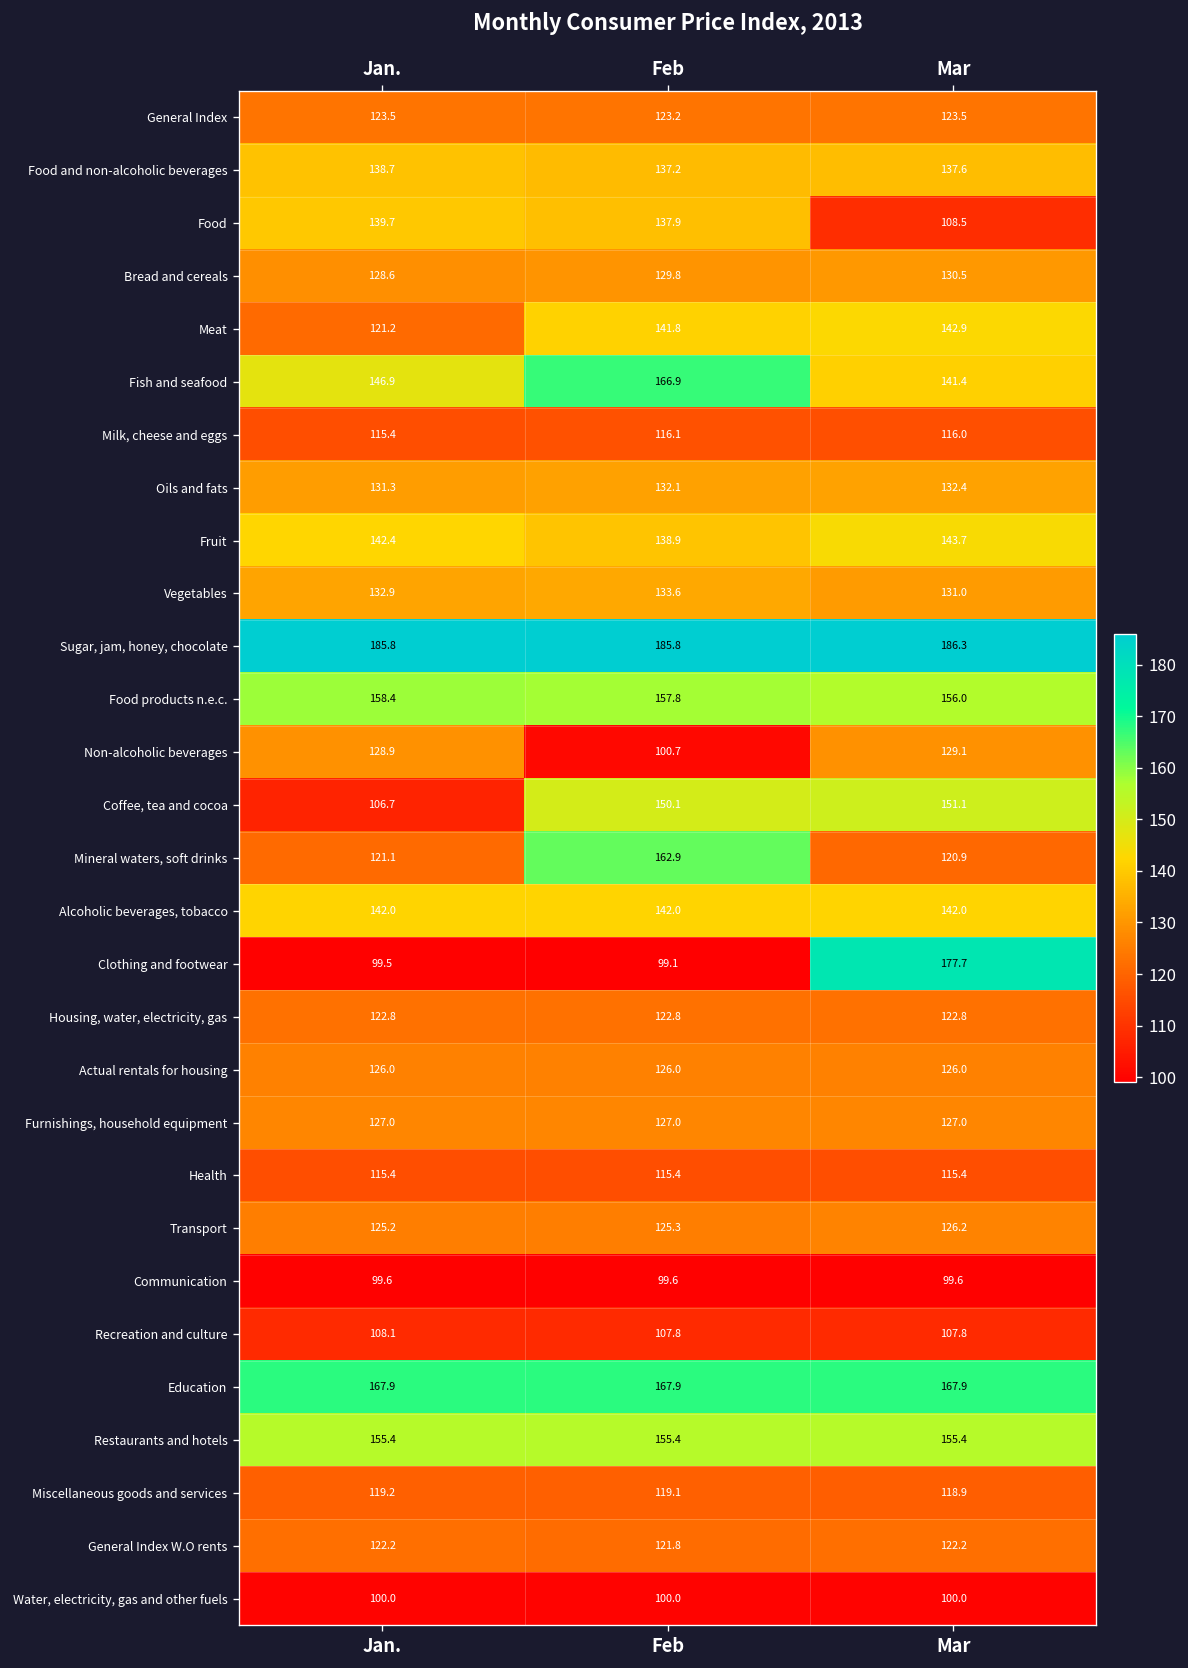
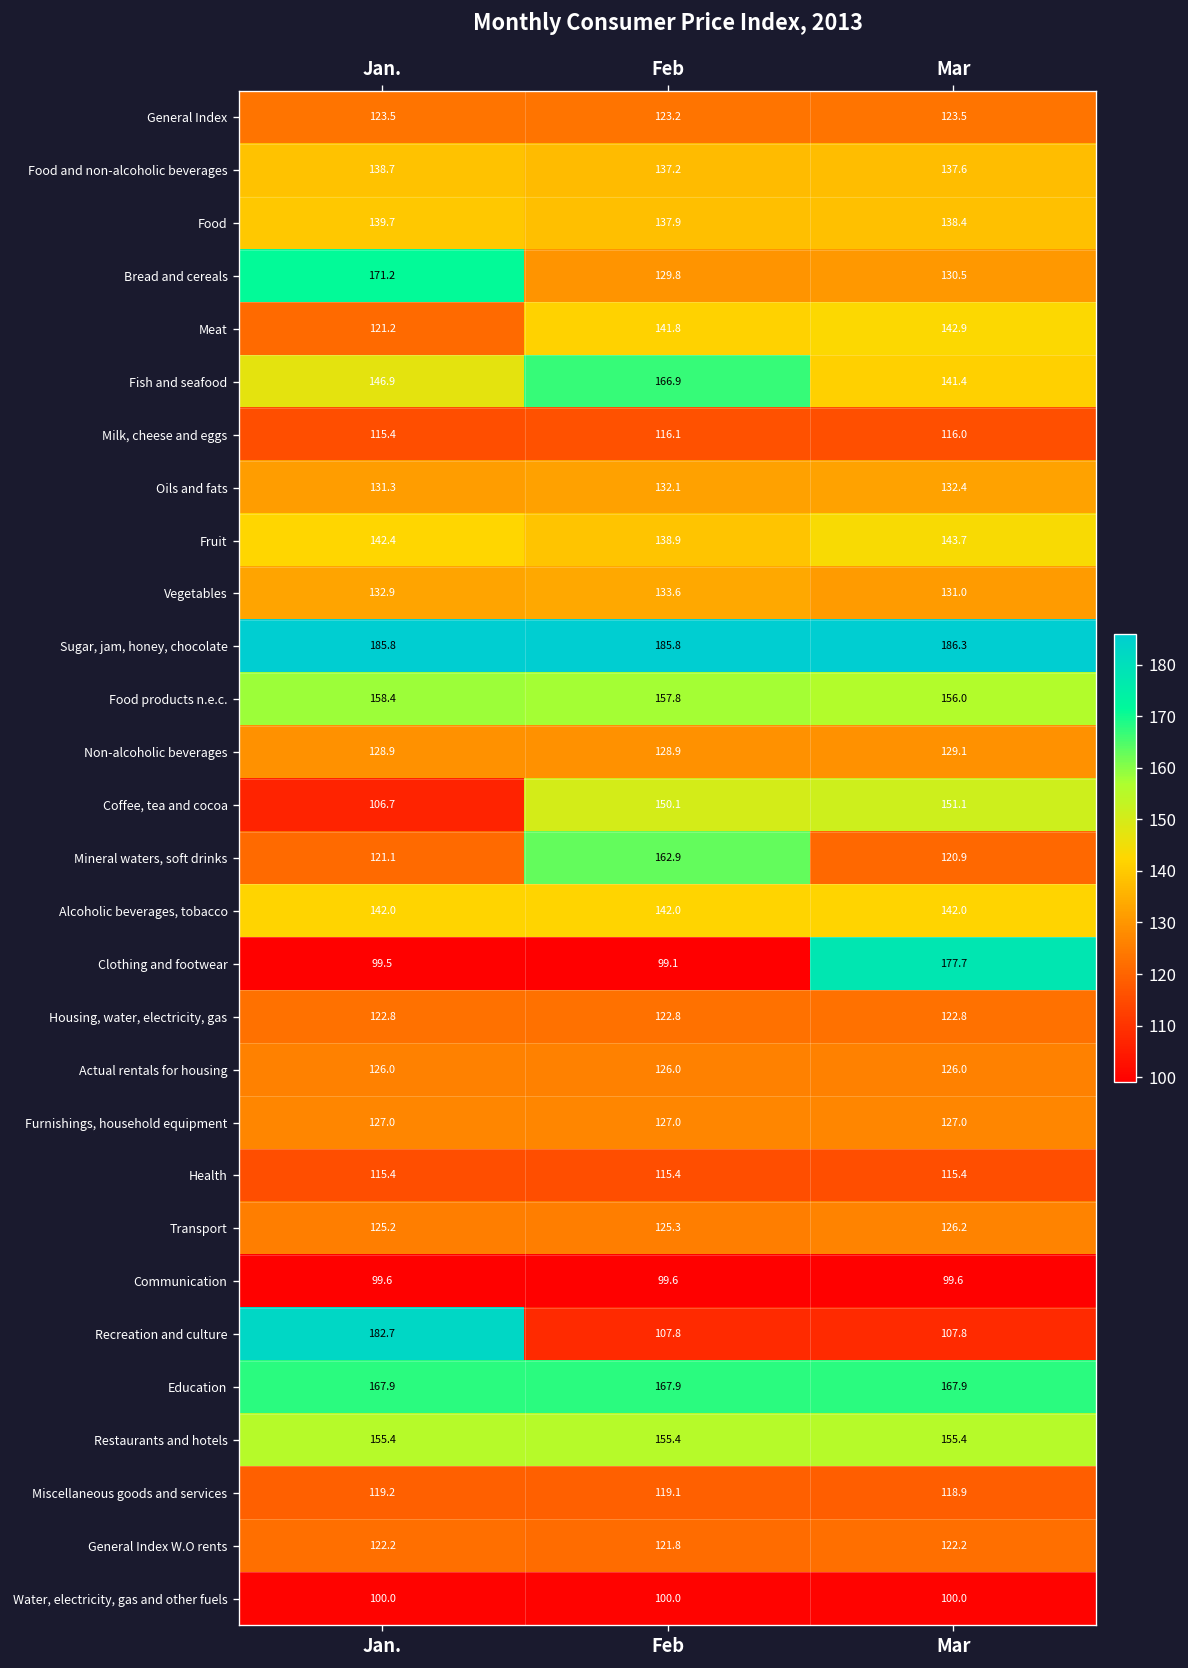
Food, Mar: 108.5 -> 138.4
Bread and cereals, Jan.: 128.6 -> 171.2
Non-alcoholic beverages, Feb: 100.7 -> 128.9
Recreation and culture, Jan.: 108.1 -> 182.7
